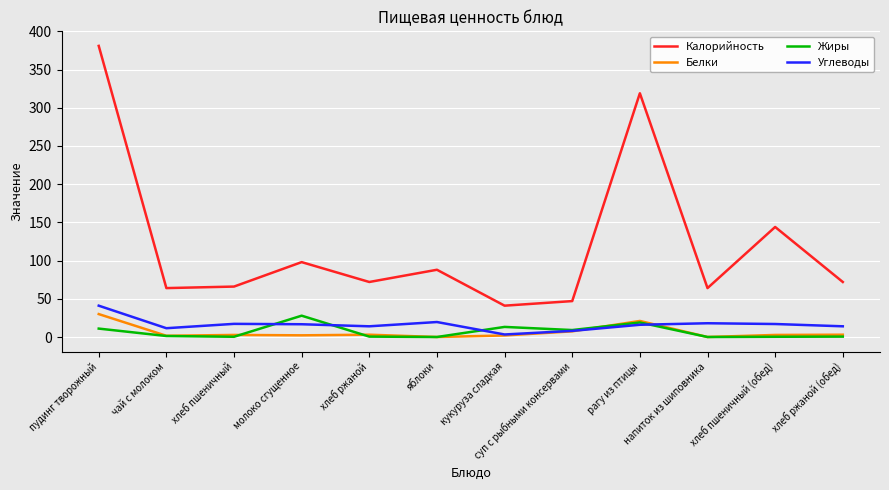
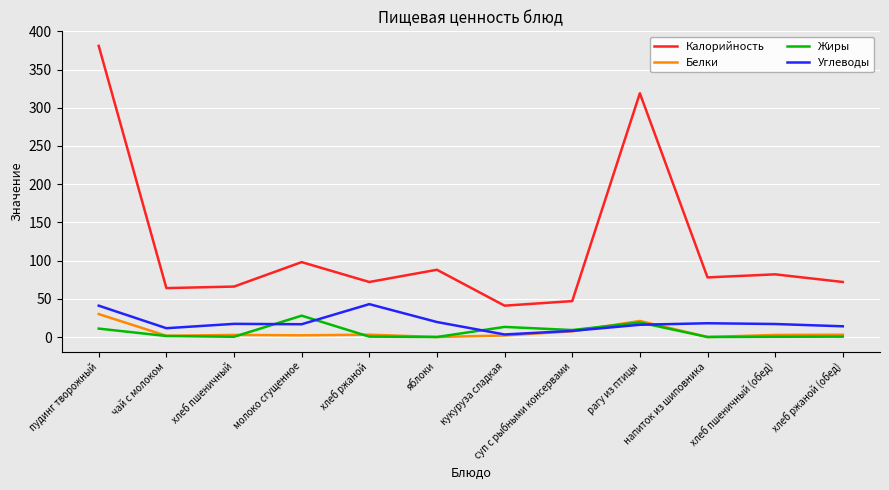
Углеводы, хлеб ржаной: 10 -> 40
Калорийность, напиток из шиповника: 60 -> 80
Калорийность, хлеб пшеничный (обед): 140 -> 80
